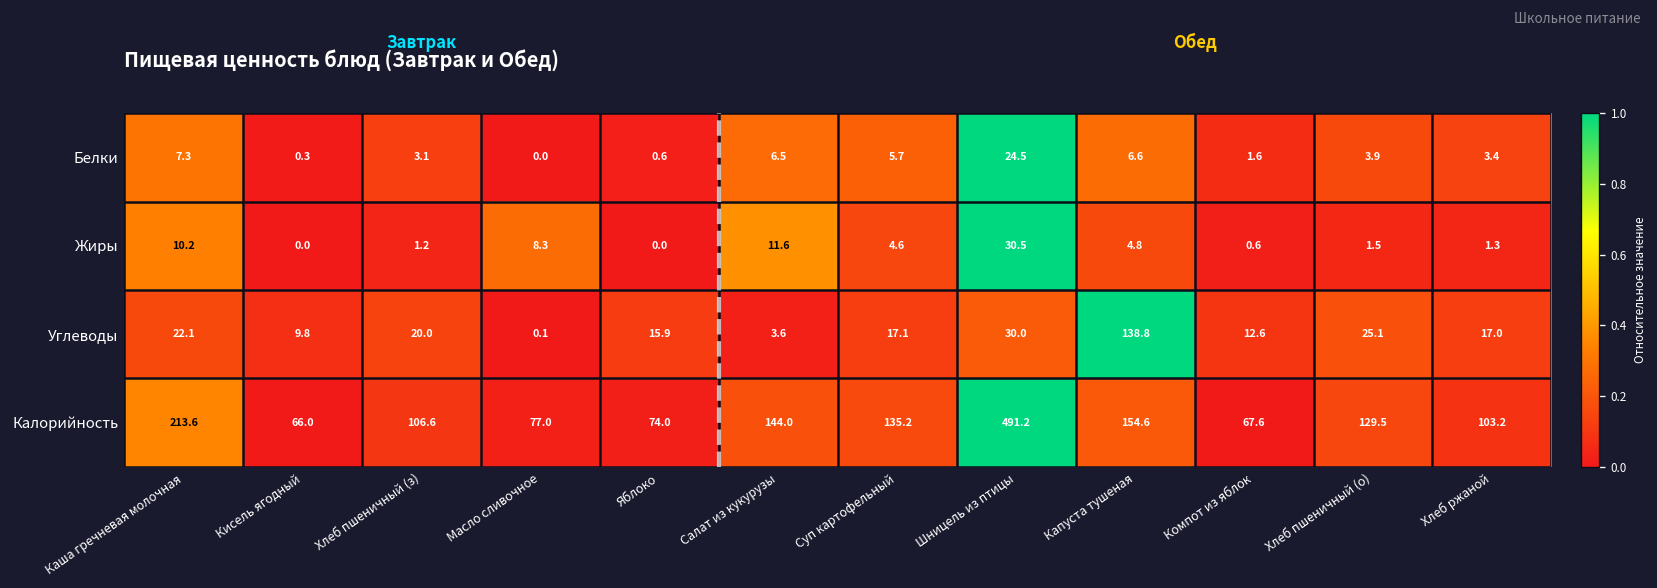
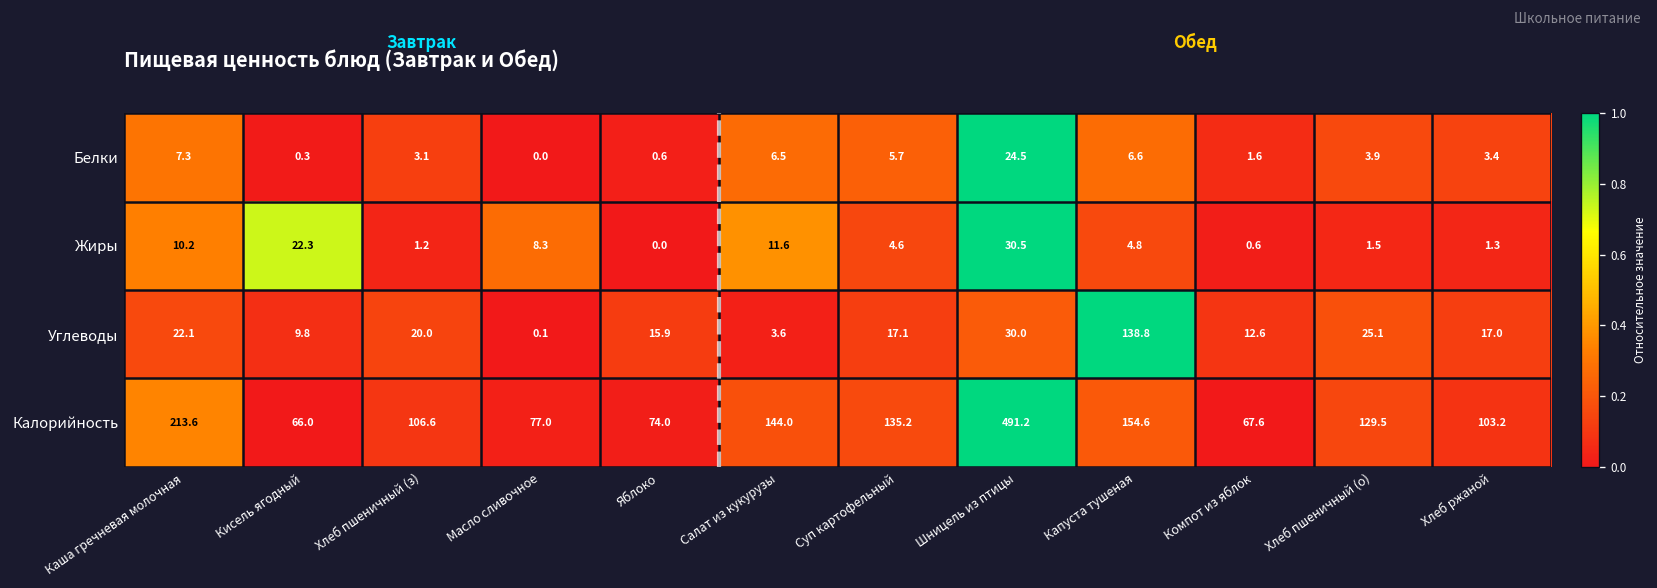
Жиры, Кисель ягодный: 0.0 -> 22.3
